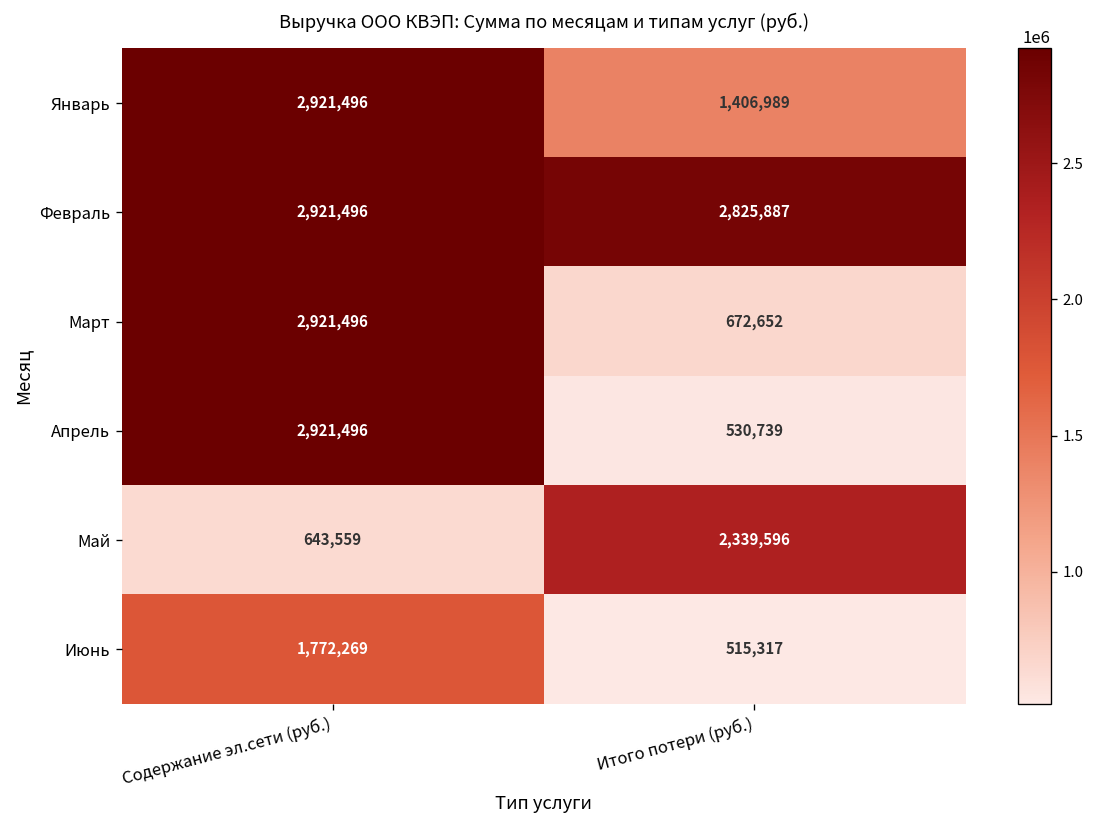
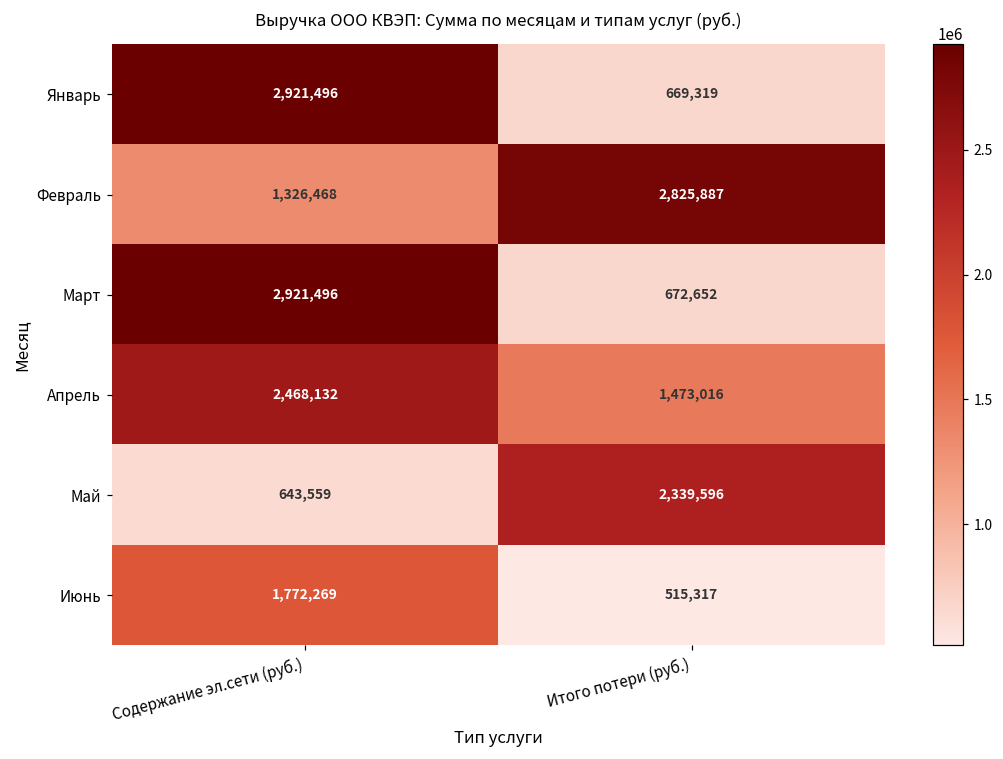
Январь, Итого потери (руб.): 1,406,989 -> 669,319
Февраль, Содержание эл.сети (руб.): 2,921,496 -> 1,326,468
Апрель, Содержание эл.сети (руб.): 2,921,496 -> 2,468,132
Апрель, Итого потери (руб.): 530,739 -> 1,473,016
